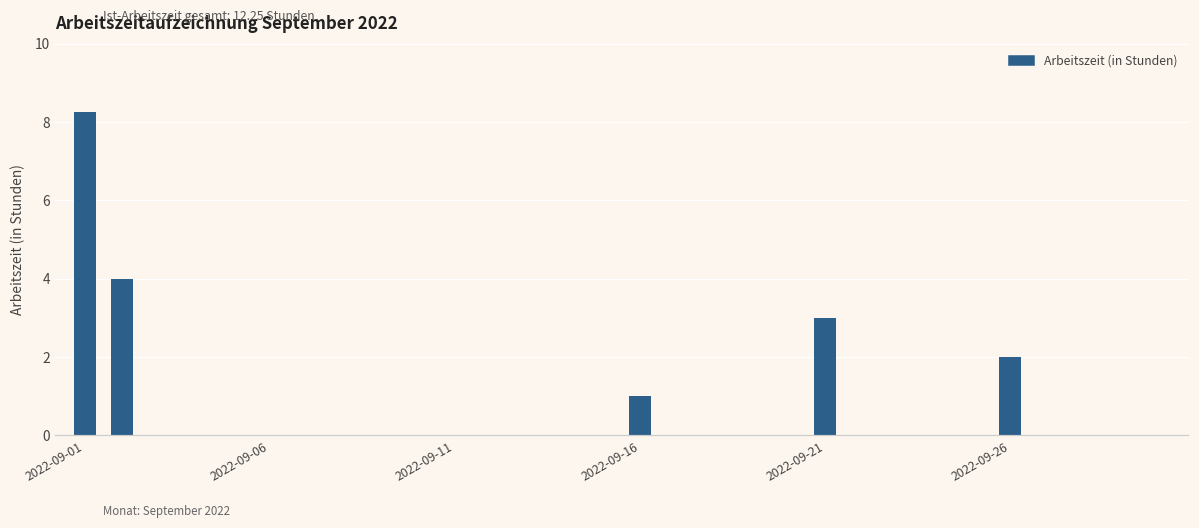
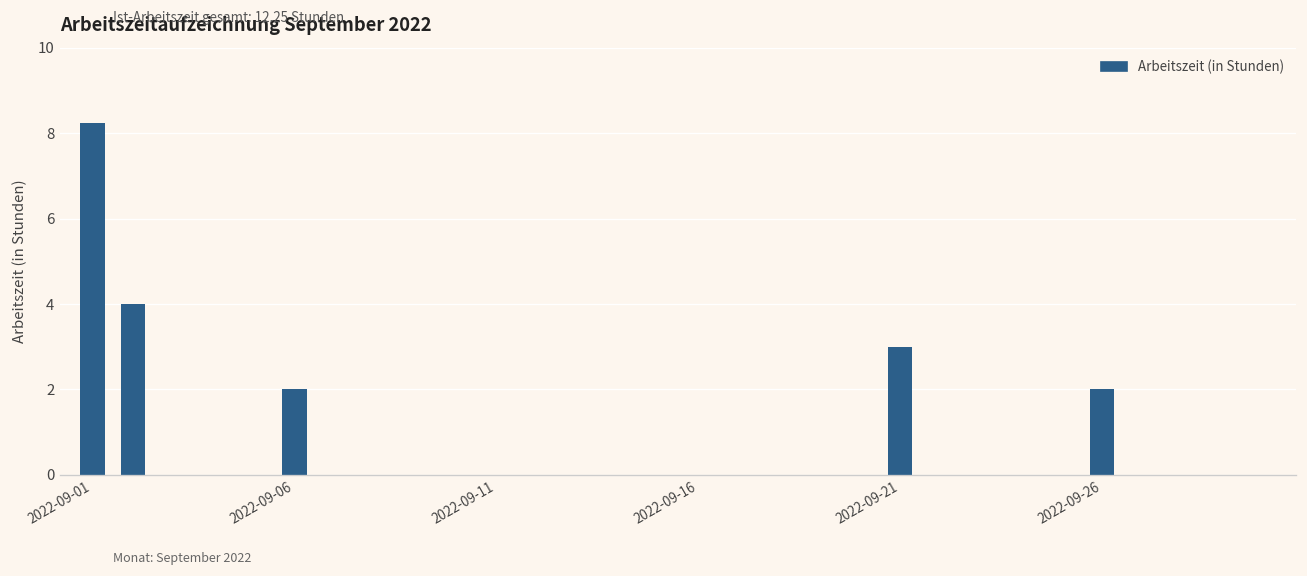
2022-09-06: 0 -> 2
2022-09-16: 1 -> 0
